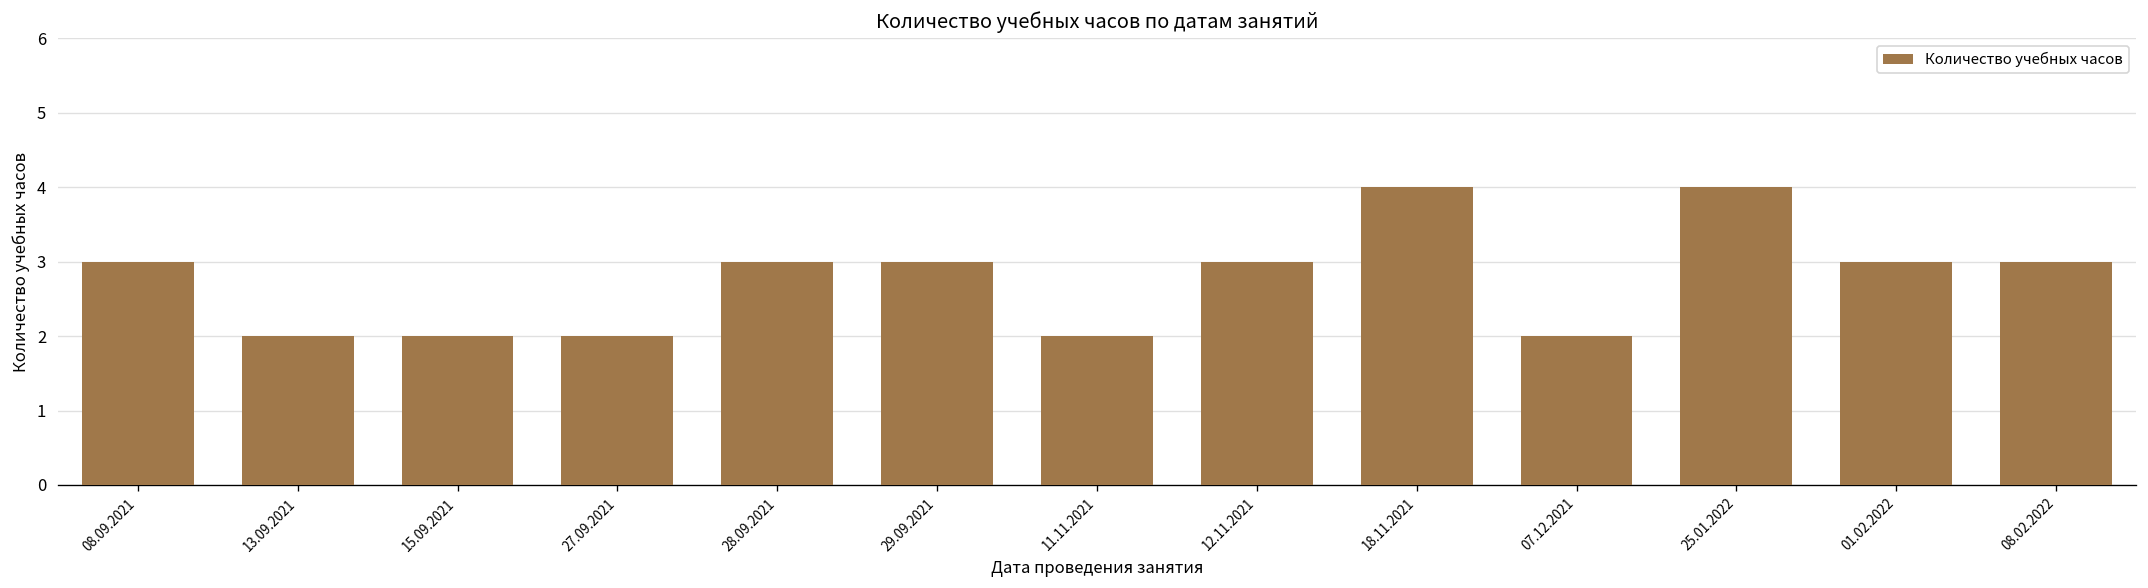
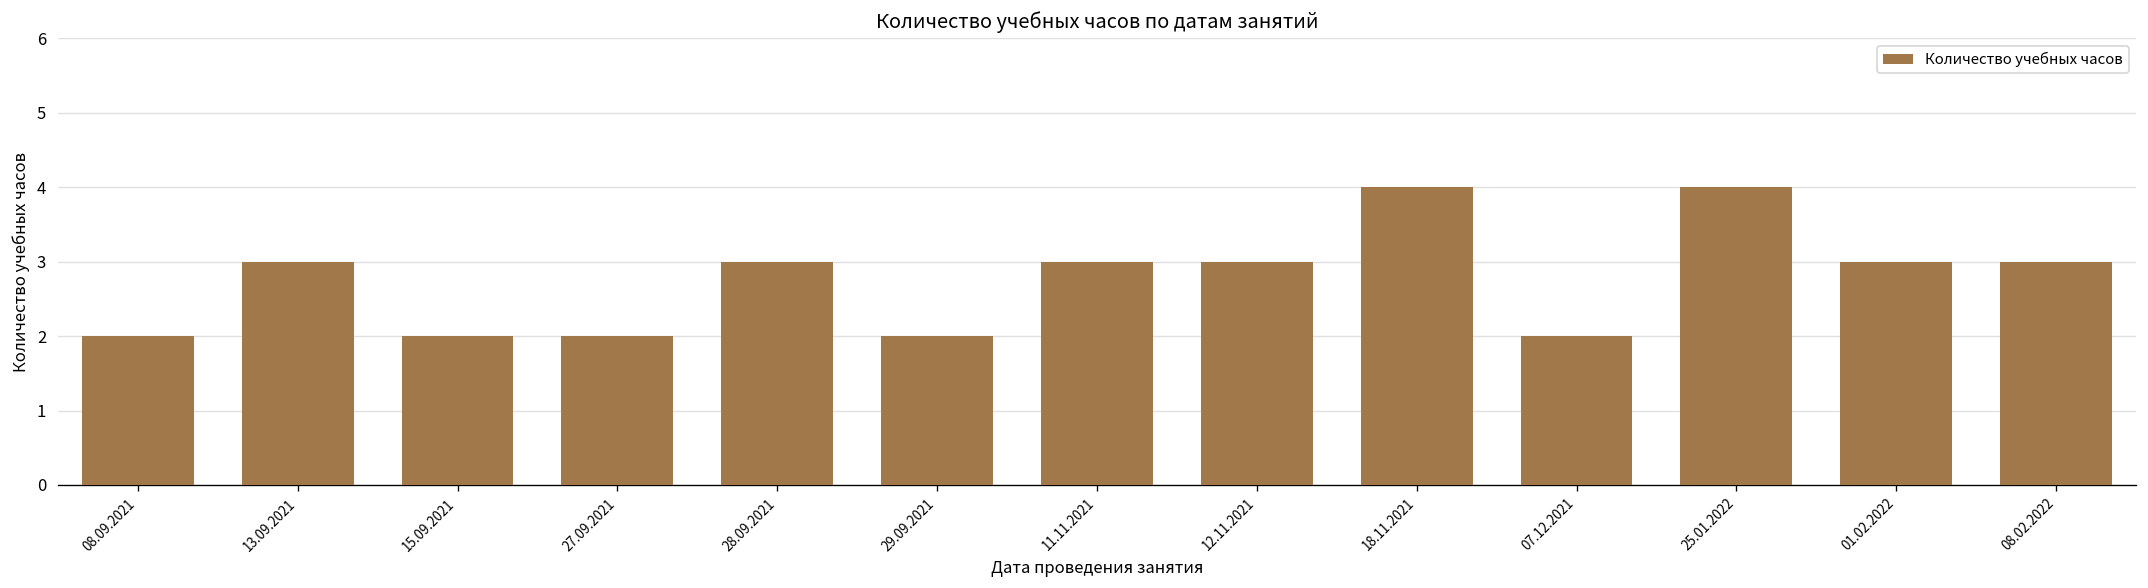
08.09.2021: 3 -> 2
13.09.2021: 2 -> 3
29.09.2021: 3 -> 2
11.11.2021: 2 -> 3
